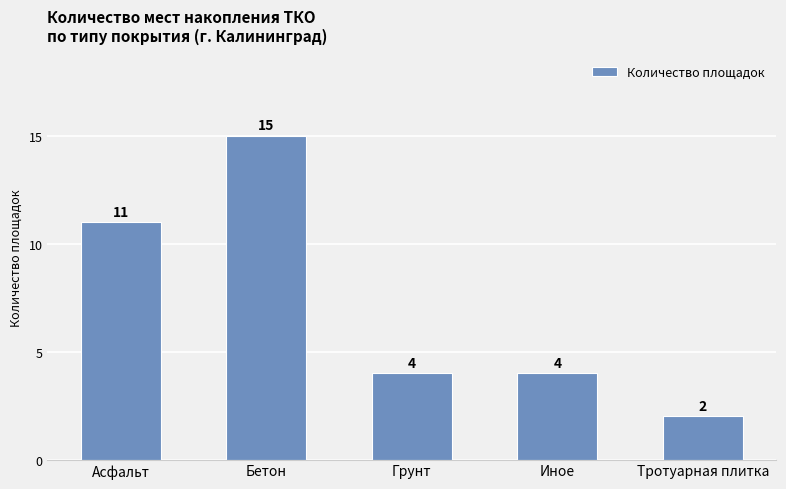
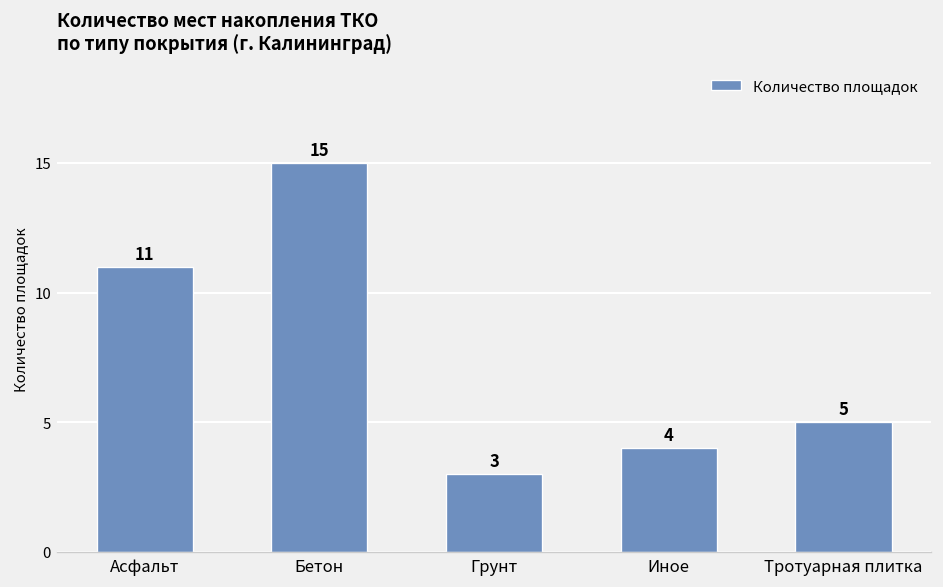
Грунт: 4 -> 3
Тротуарная плитка: 2 -> 5
